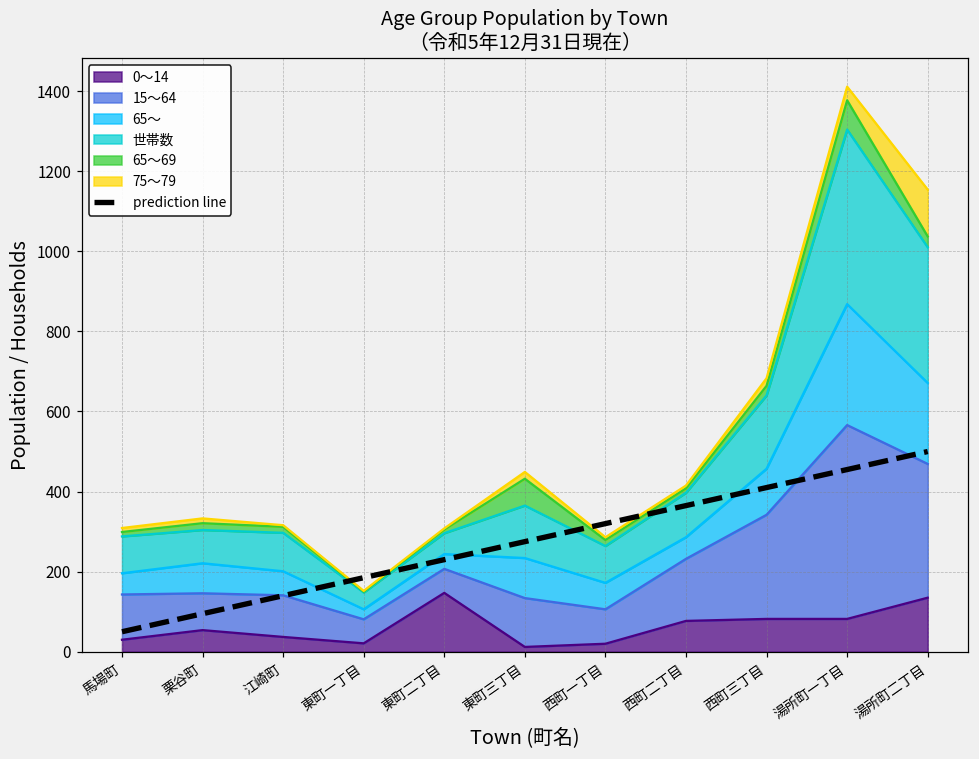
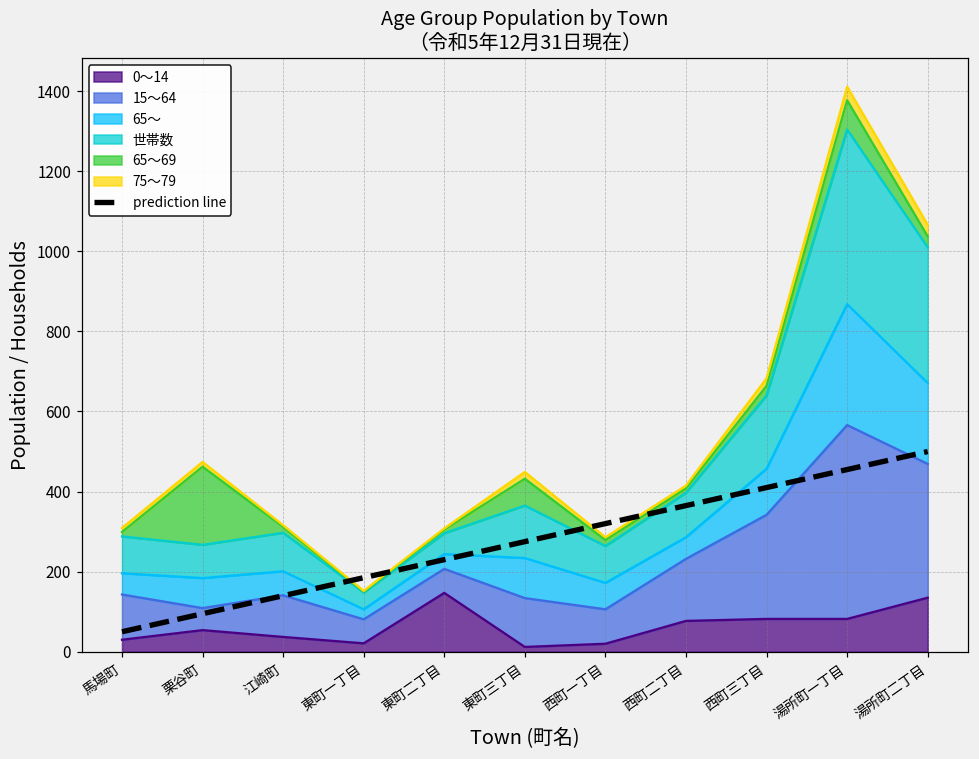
15～64, 栗谷町: 90 -> 60
65～69, 栗谷町: 20 -> 200
75～79, 湯所町二丁目: 120 -> 30
